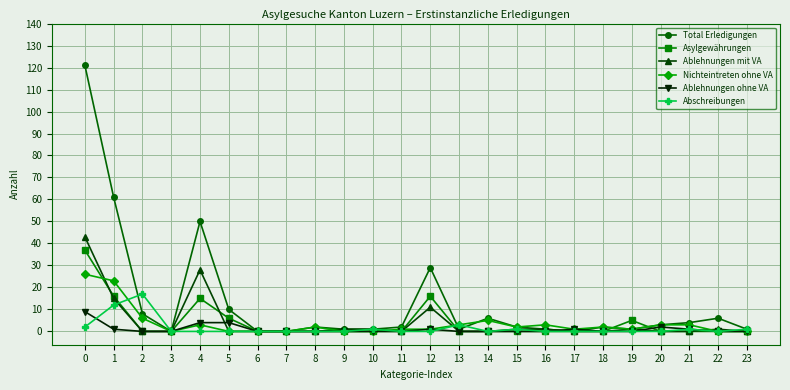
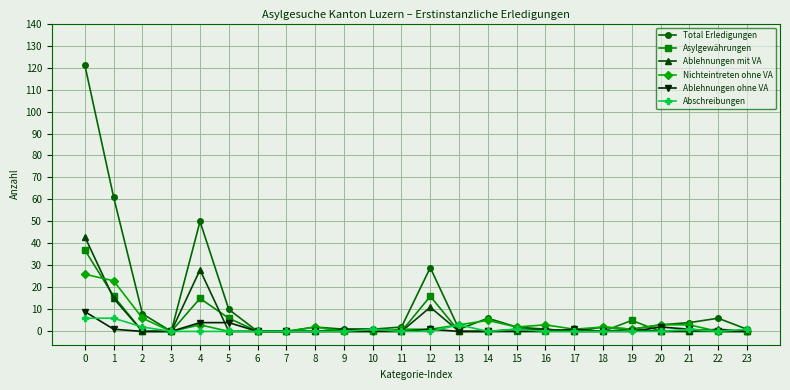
Abschreibungen, 0: 2 -> 6
Abschreibungen, 1: 12 -> 6
Abschreibungen, 2: 17 -> 2
